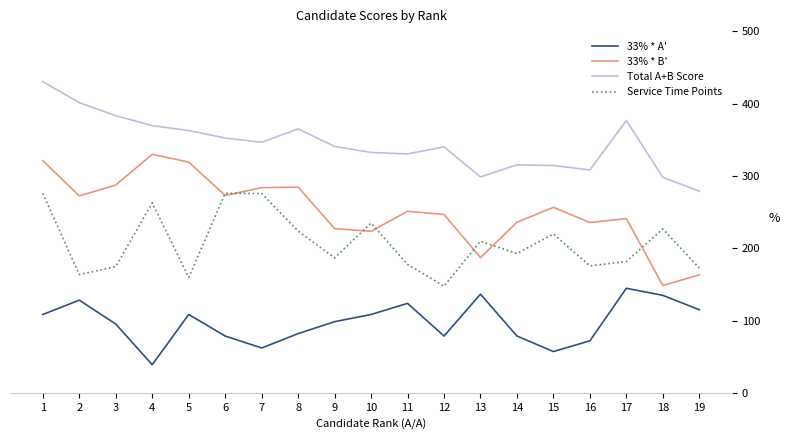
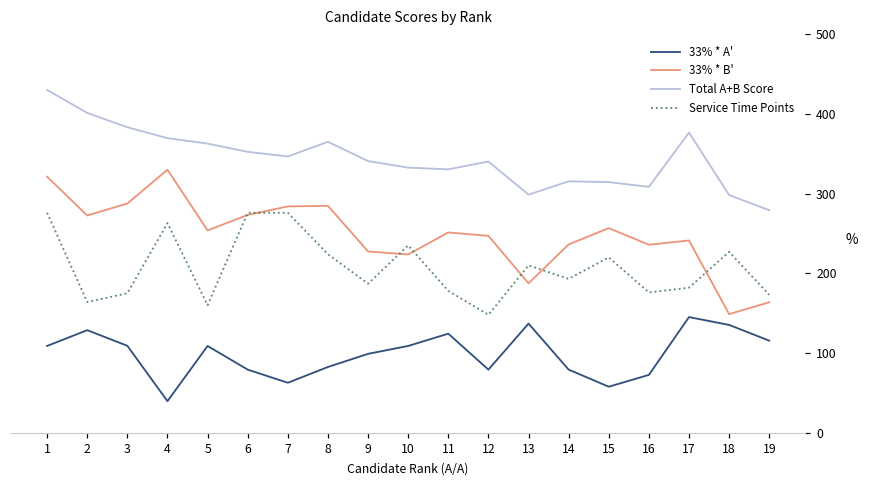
33% * A', 3: 100 -> 110
33% * B', 5: 320 -> 250
